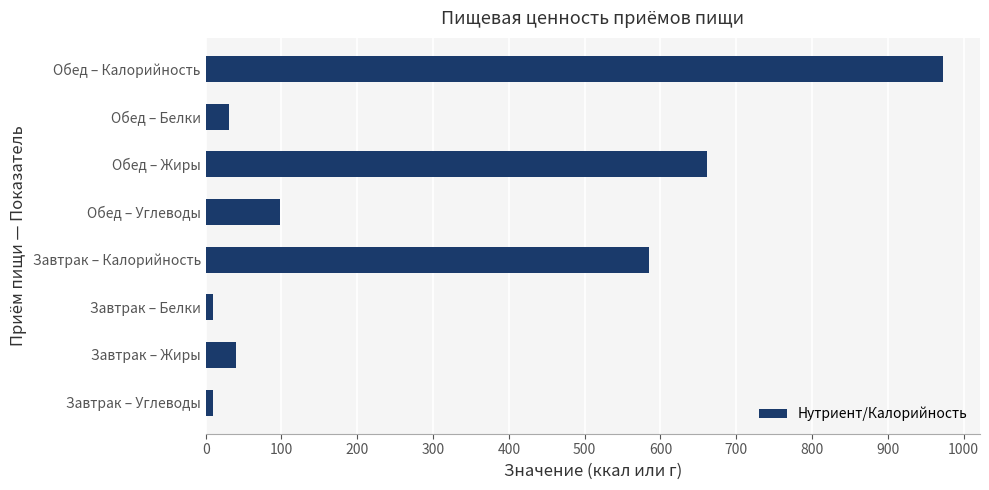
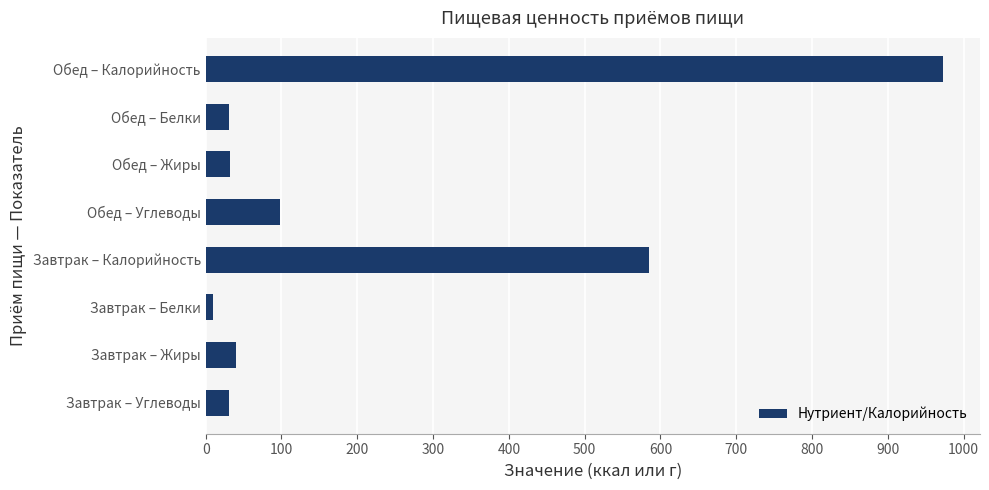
Обед – Жиры: 660 -> 30
Завтрак – Углеводы: 10 -> 30
